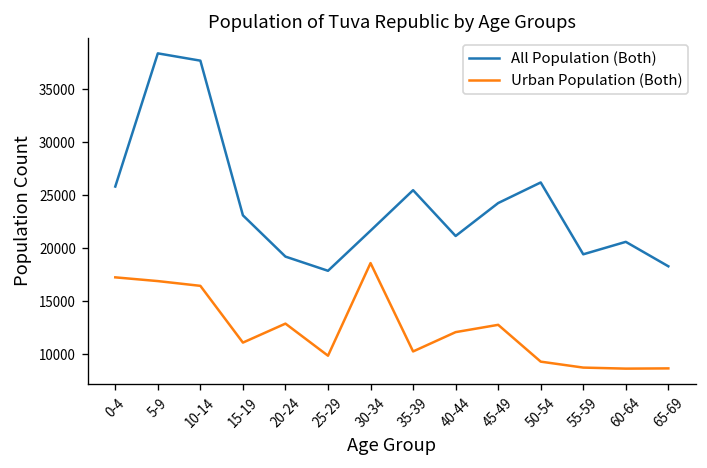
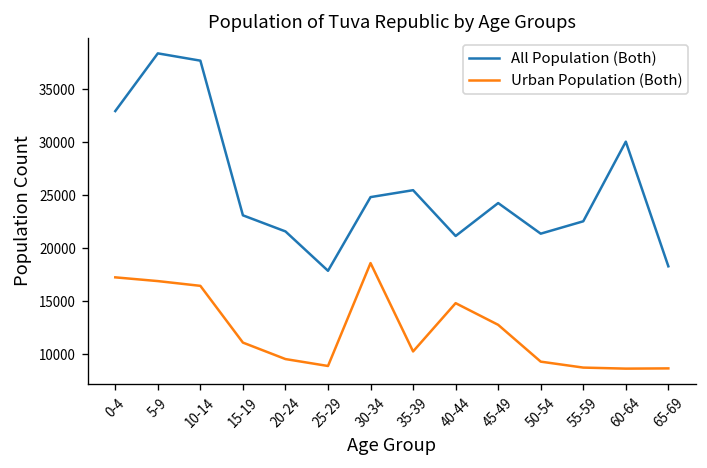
All Population (Both), 0-4: 26000 -> 33000
All Population (Both), 20-24: 19000 -> 22000
Urban Population (Both), 20-24: 13000 -> 10000
Urban Population (Both), 25-29: 10000 -> 9000
All Population (Both), 30-34: 22000 -> 25000
Urban Population (Both), 40-44: 12000 -> 15000
All Population (Both), 50-54: 26000 -> 21000
All Population (Both), 55-59: 19000 -> 23000
All Population (Both), 60-64: 21000 -> 30000
